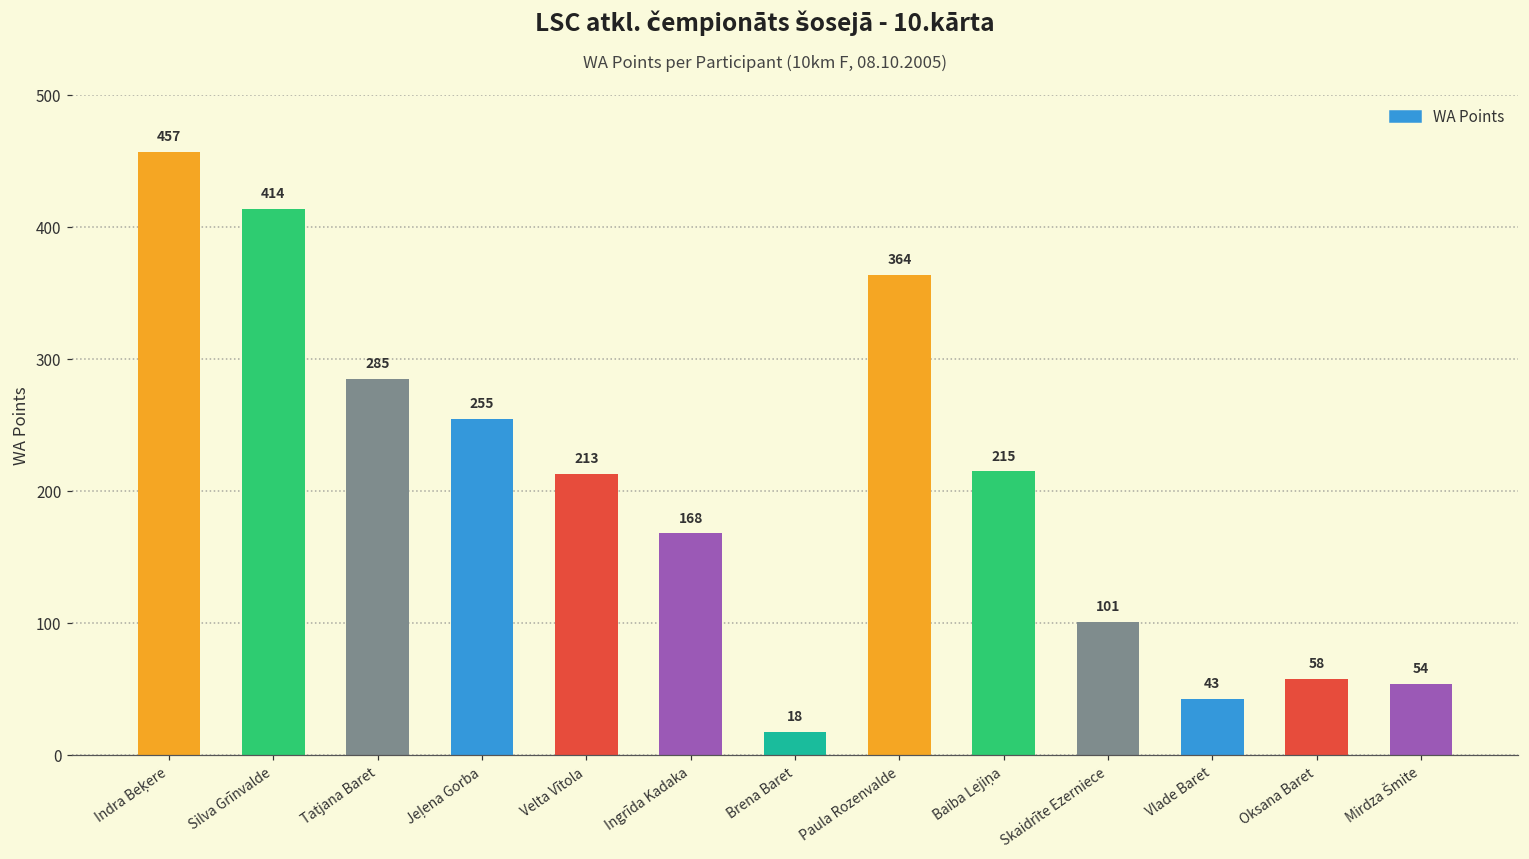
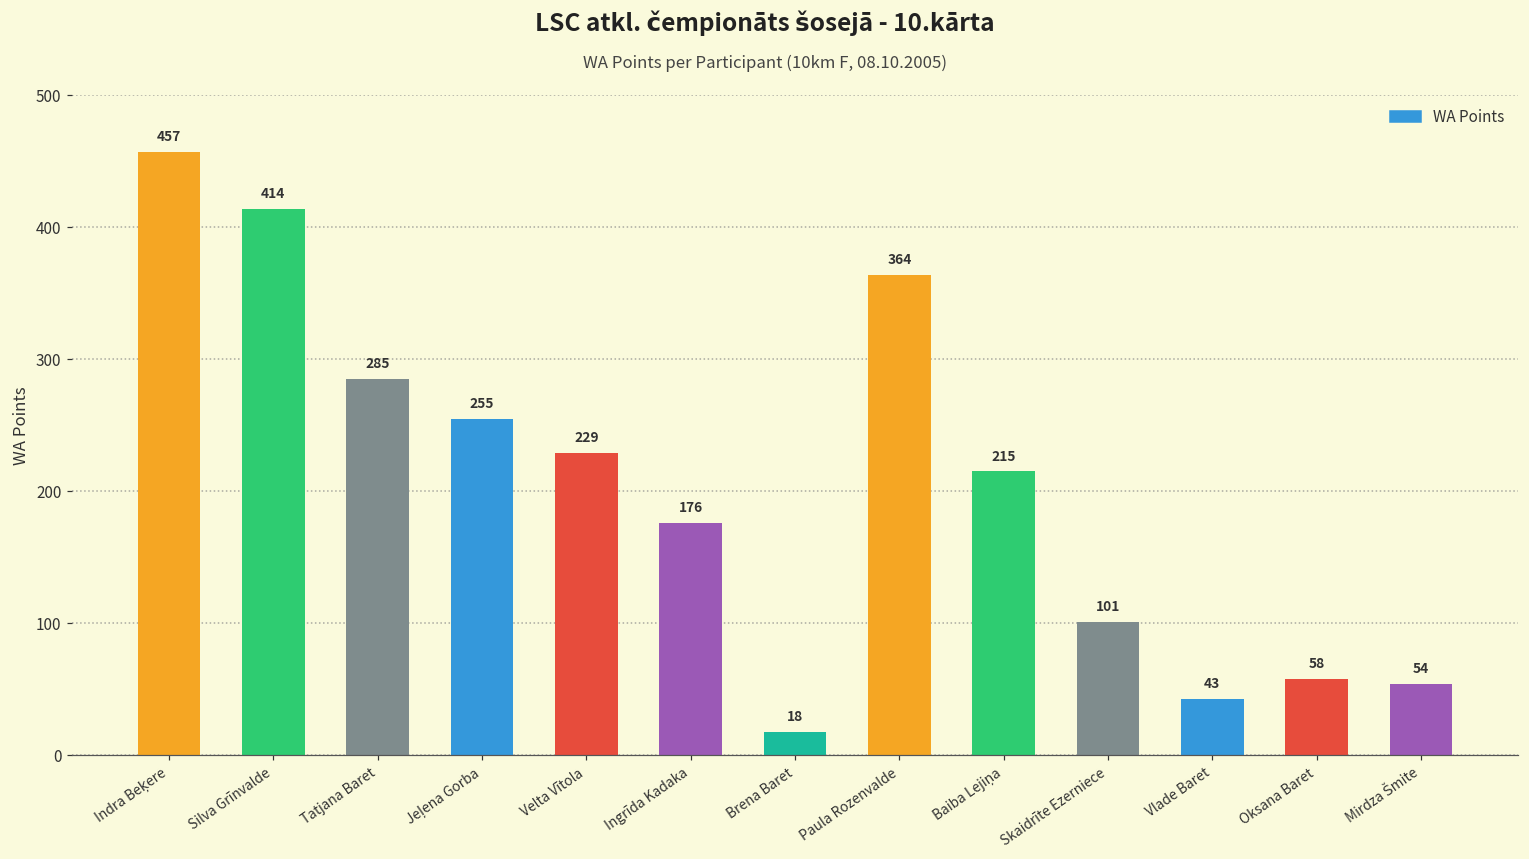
Velta Vītola: 213 -> 229
Ingrīda Kadaka: 168 -> 176
